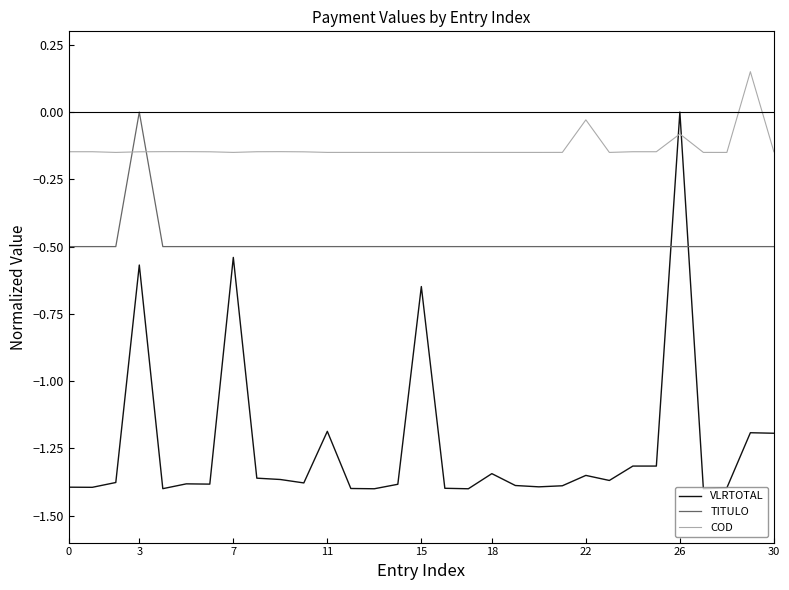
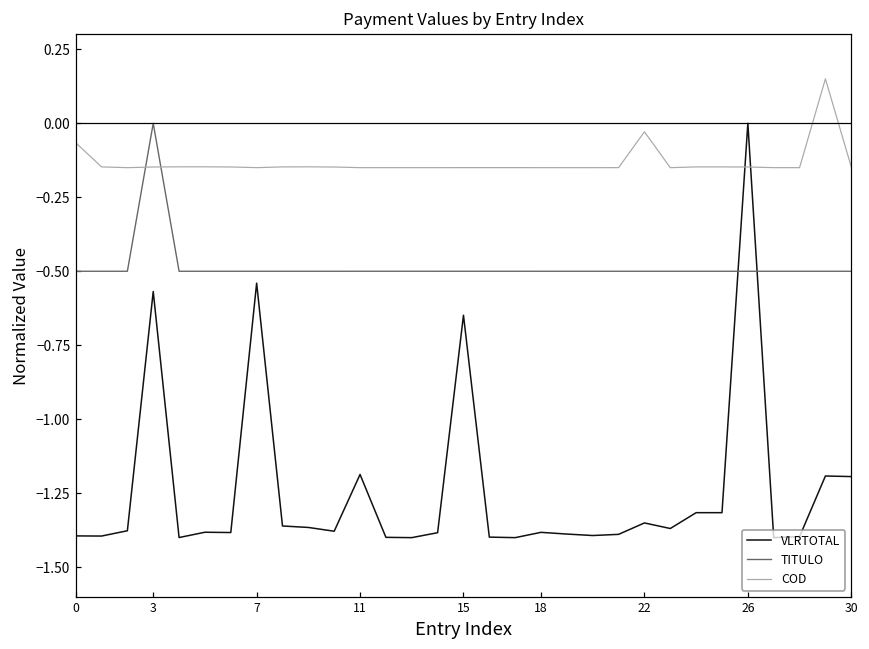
COD, 0: -0.15 -> -0.07
VLRTOTAL, 18: -1.34 -> -1.38
COD, 26: -0.08 -> -0.15
